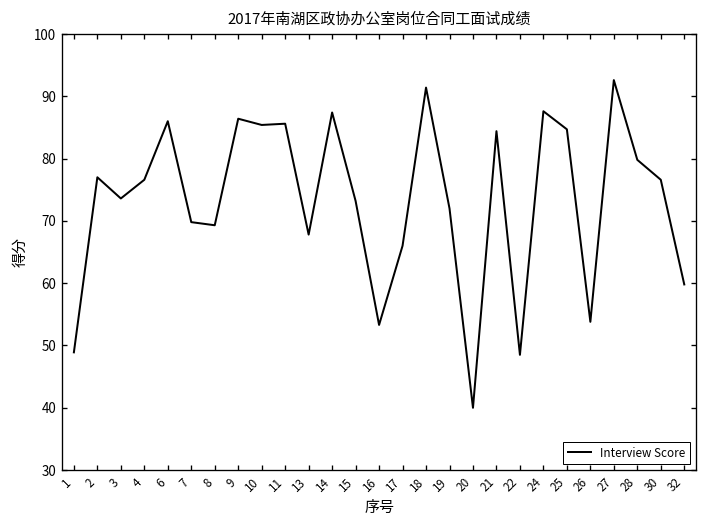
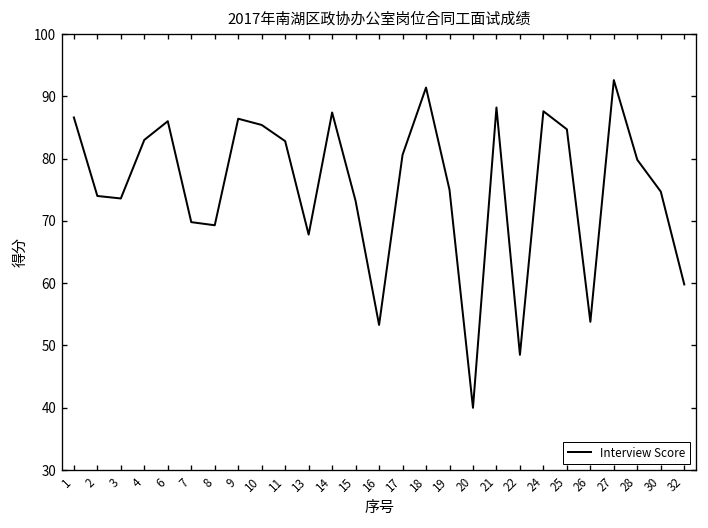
1: 49 -> 87
2: 77 -> 74
4: 77 -> 83
11: 86 -> 83
17: 66 -> 81
19: 72 -> 75
21: 84 -> 88
30: 77 -> 75
